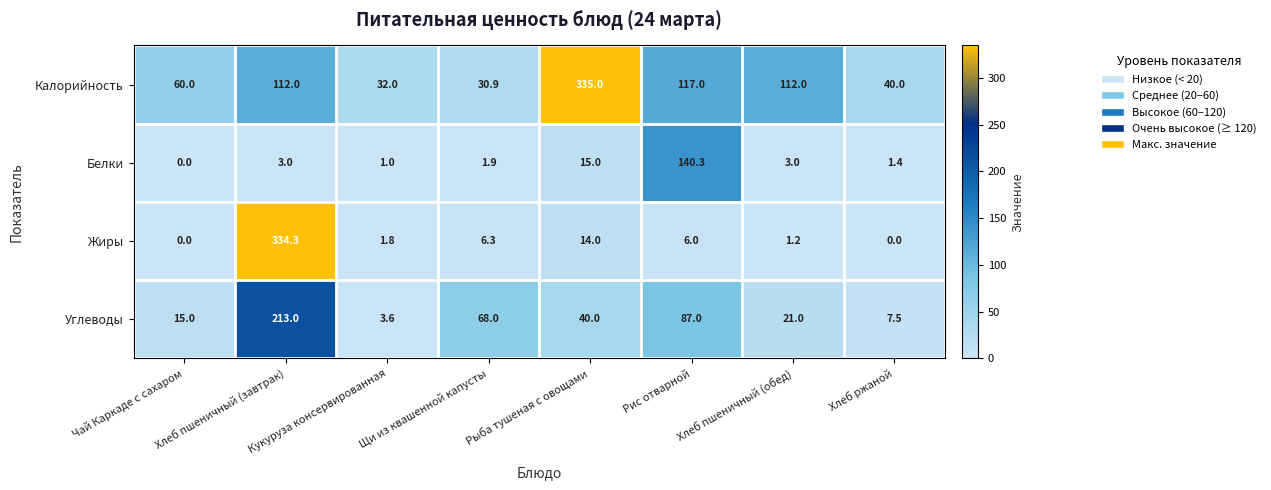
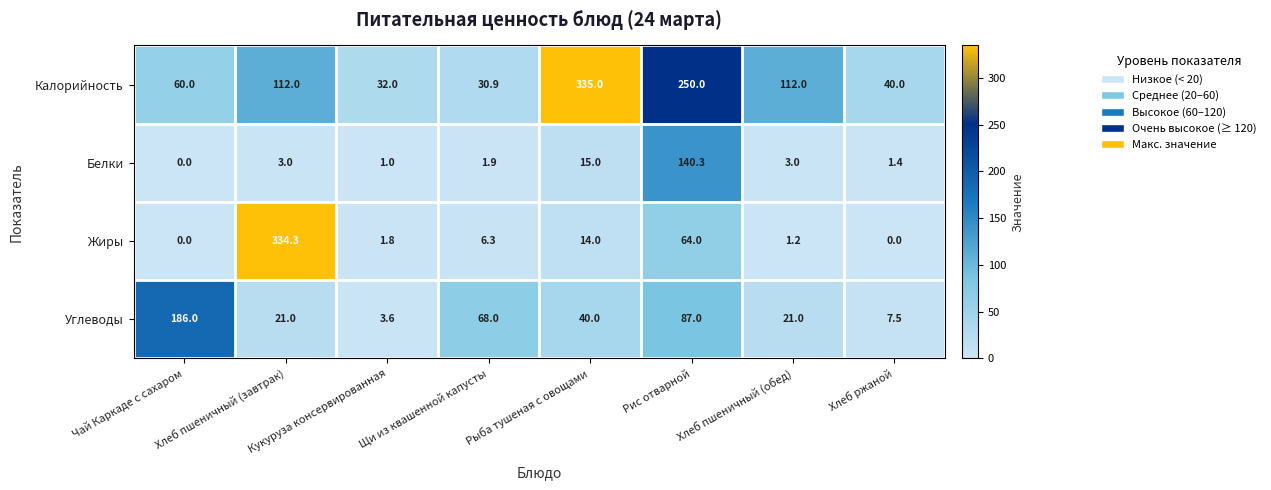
Калорийность, Рис отварной: 117.0 -> 250.0
Жиры, Рис отварной: 6.0 -> 64.0
Углеводы, Чай Каркаде с сахаром: 15.0 -> 186.0
Углеводы, Хлеб пшеничный (завтрак): 213.0 -> 21.0
